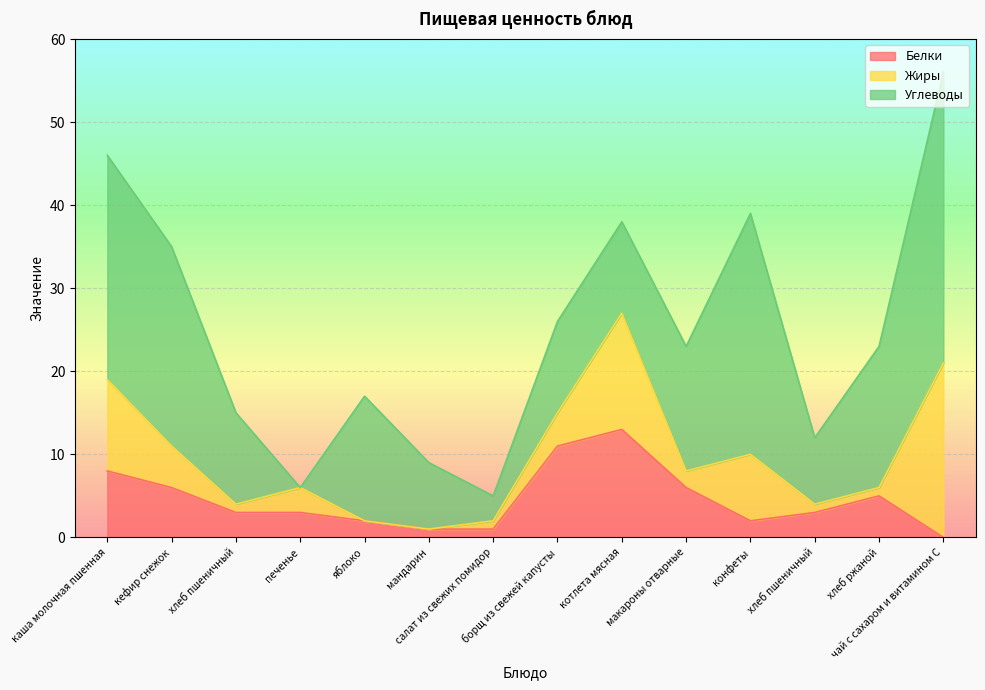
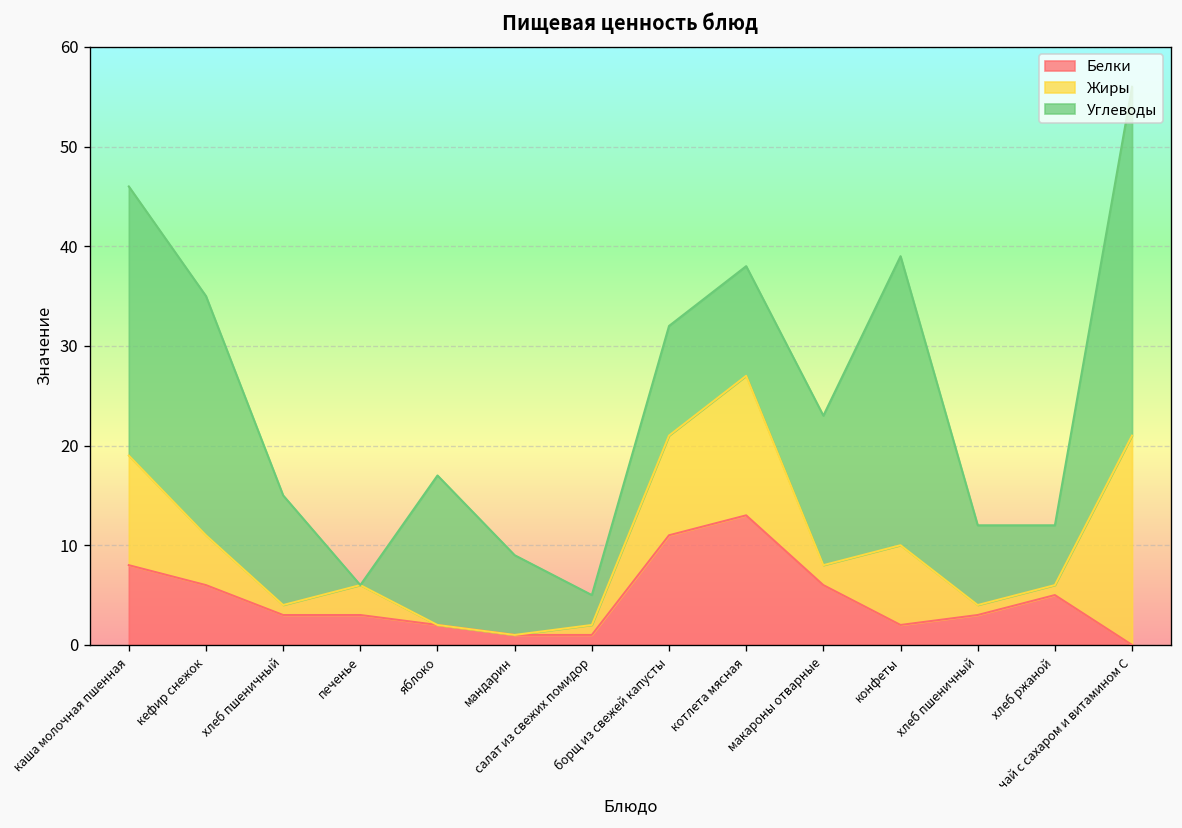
Жиры, борщ из свежей капусты: 4 -> 10
Углеводы, хлеб ржаной: 17 -> 6
